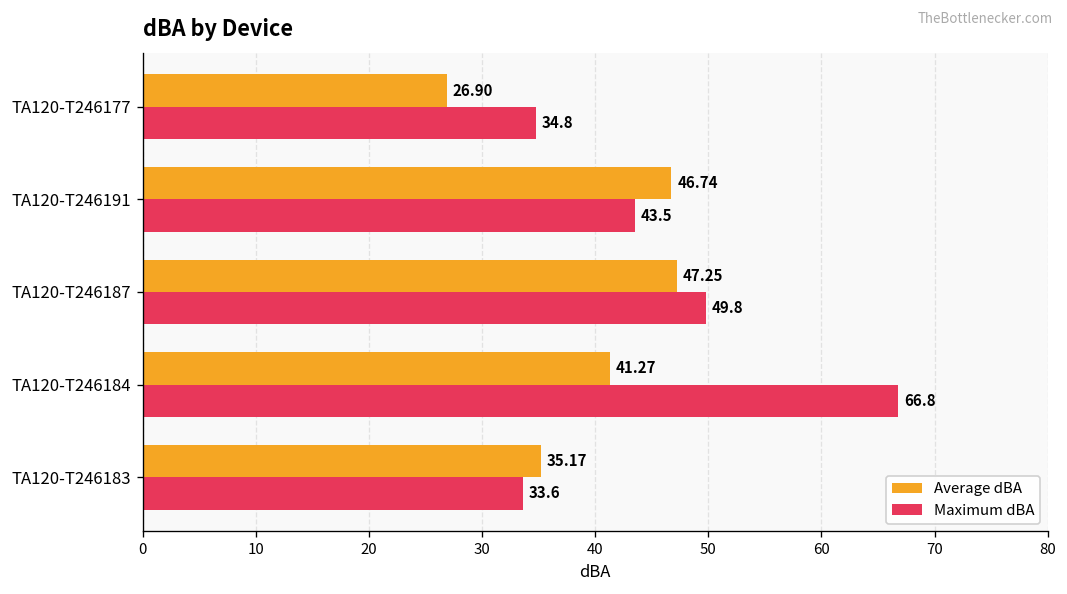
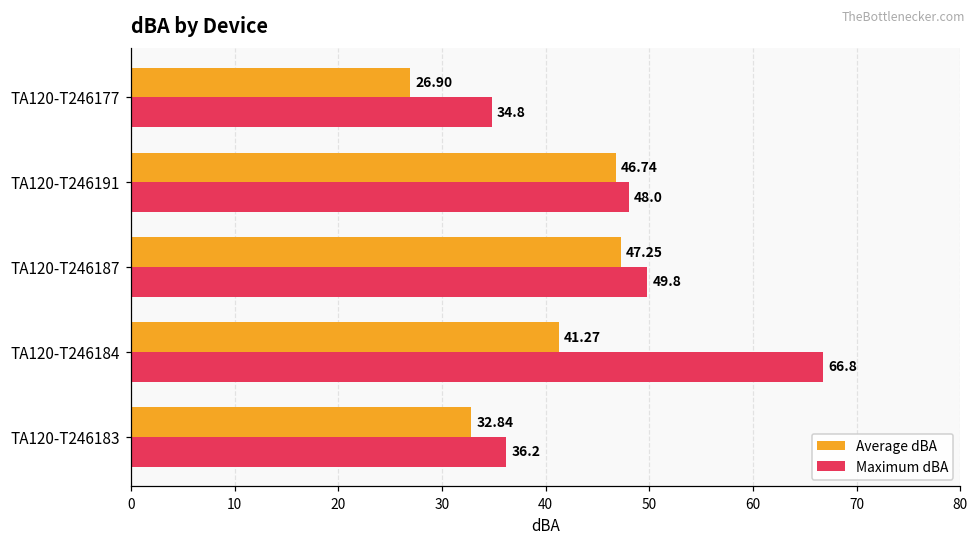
Maximum dBA, TA120-T246191: 43.5 -> 48.0
Average dBA, TA120-T246183: 35.17 -> 32.84
Maximum dBA, TA120-T246183: 33.6 -> 36.2
